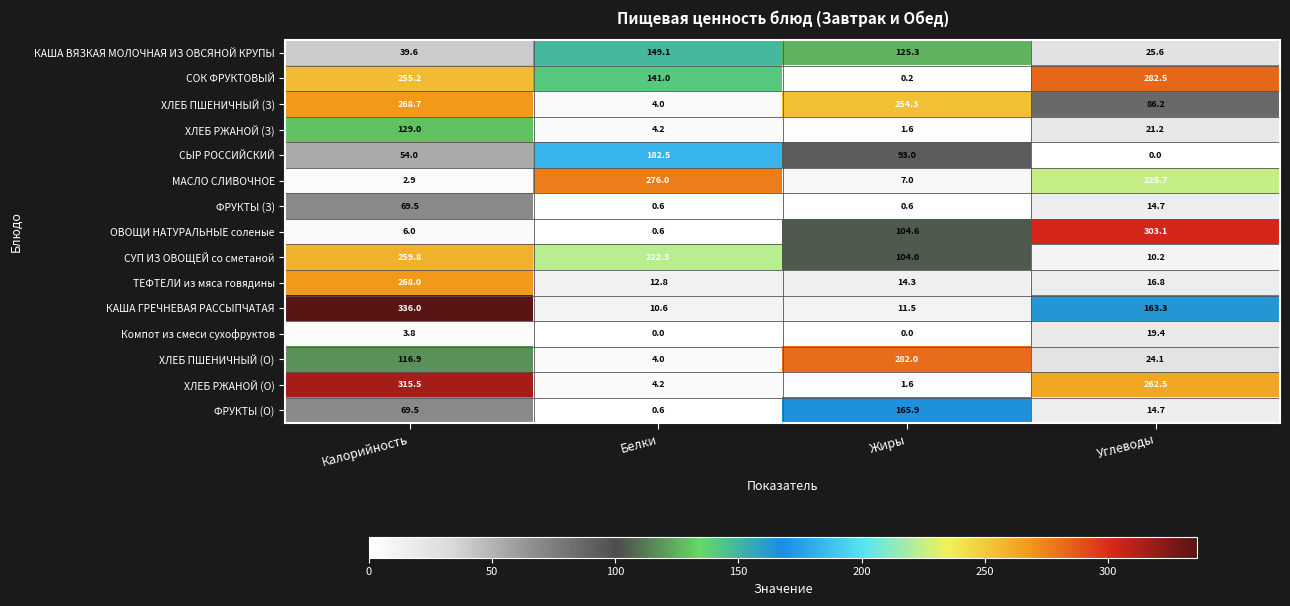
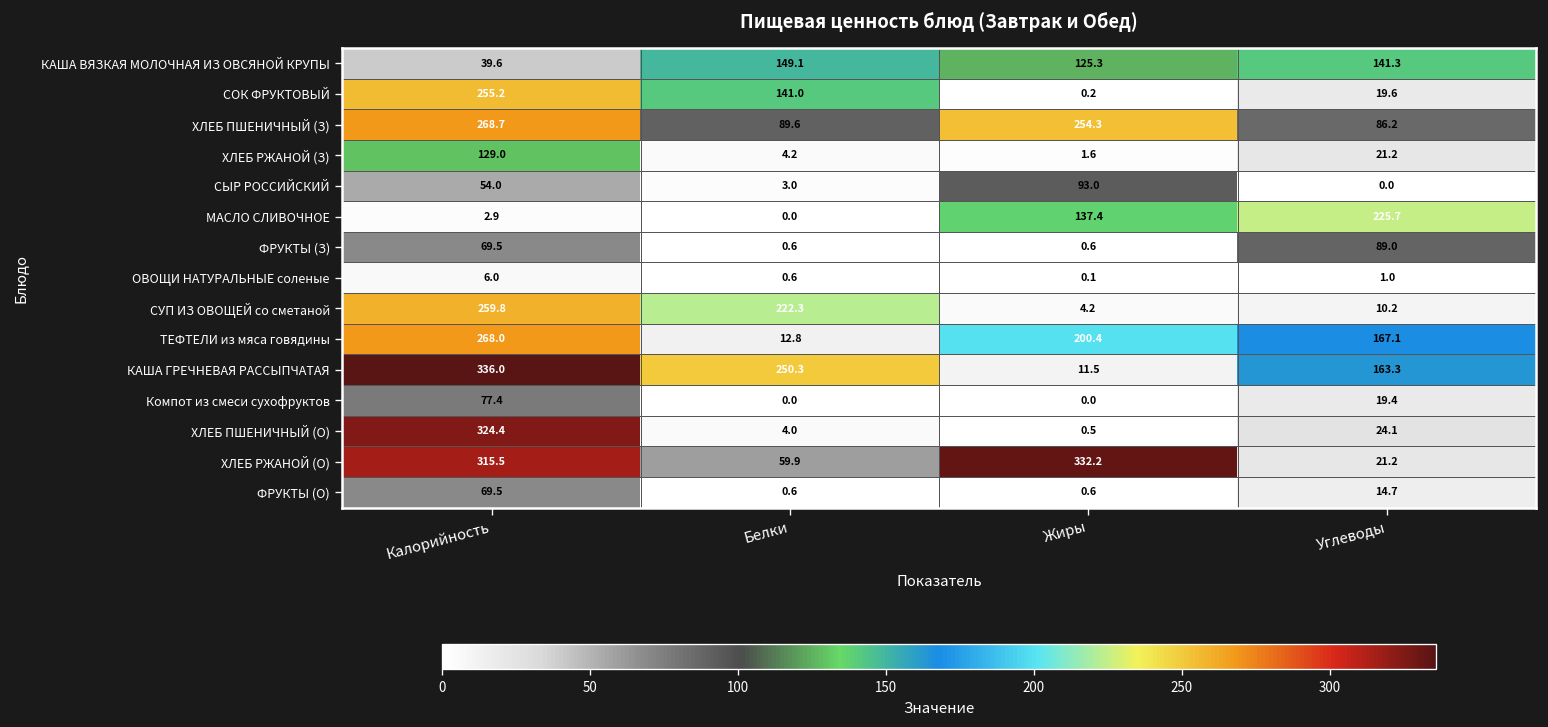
КАША ВЯЗКАЯ МОЛОЧНАЯ ИЗ ОВСЯНОЙ КРУПЫ, Углеводы: 25.6 -> 141.3
СОК ФРУКТОВЫЙ, Углеводы: 282.5 -> 19.6
ХЛЕБ ПШЕНИЧНЫЙ (З), Белки: 4.0 -> 89.6
СЫР РОССИЙСКИЙ, Белки: 182.5 -> 3.0
МАСЛО СЛИВОЧНОЕ, Белки: 276.0 -> 0.0
МАСЛО СЛИВОЧНОЕ, Жиры: 7.0 -> 137.4
ФРУКТЫ (З), Углеводы: 14.7 -> 89.0
ОВОЩИ НАТУРАЛЬНЫЕ соленые, Жиры: 104.6 -> 0.1
ОВОЩИ НАТУРАЛЬНЫЕ соленые, Углеводы: 303.1 -> 1.0
СУП ИЗ ОВОЩЕЙ со сметаной, Жиры: 104.0 -> 4.2
ТЕФТЕЛИ из мяса говядины, Жиры: 14.3 -> 200.4
ТЕФТЕЛИ из мяса говядины, Углеводы: 16.8 -> 167.1
КАША ГРЕЧНЕВАЯ РАССЫПЧАТАЯ, Белки: 10.6 -> 250.3
Компот из смеси сухофруктов, Калорийность: 3.8 -> 77.4
ХЛЕБ ПШЕНИЧНЫЙ (О), Калорийность: 116.9 -> 324.4
ХЛЕБ ПШЕНИЧНЫЙ (О), Жиры: 282.0 -> 0.5
ХЛЕБ РЖАНОЙ (О), Белки: 4.2 -> 59.9
ХЛЕБ РЖАНОЙ (О), Жиры: 1.6 -> 332.2
ХЛЕБ РЖАНОЙ (О), Углеводы: 262.5 -> 21.2
ФРУКТЫ (О), Жиры: 165.9 -> 0.6
